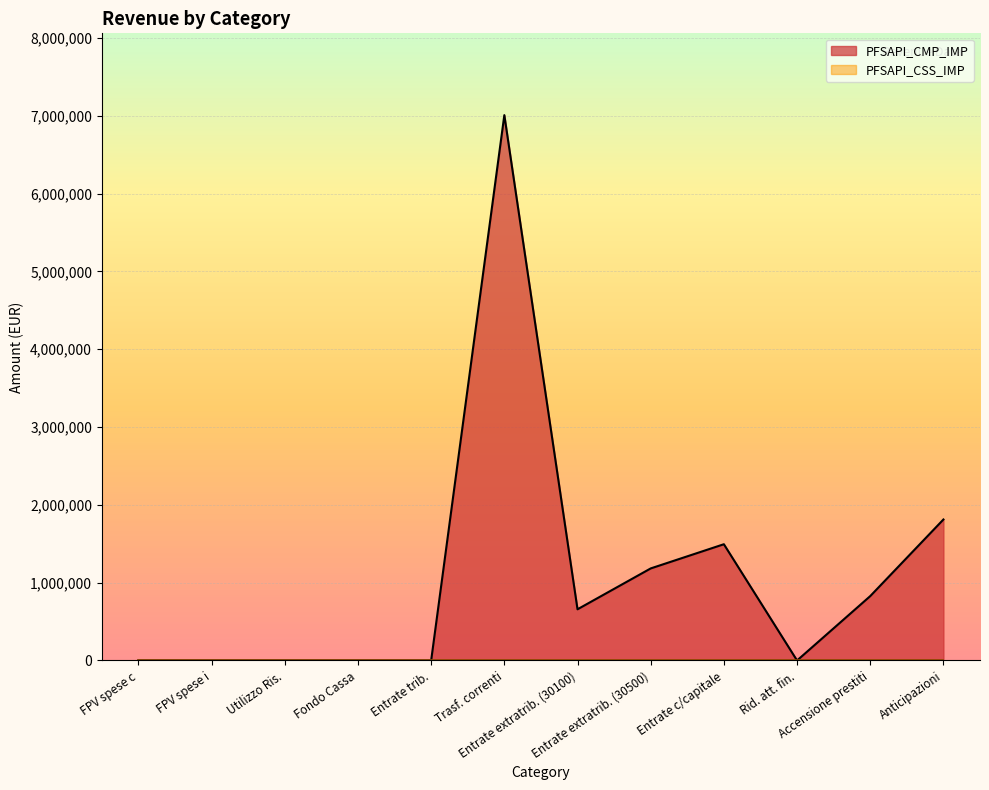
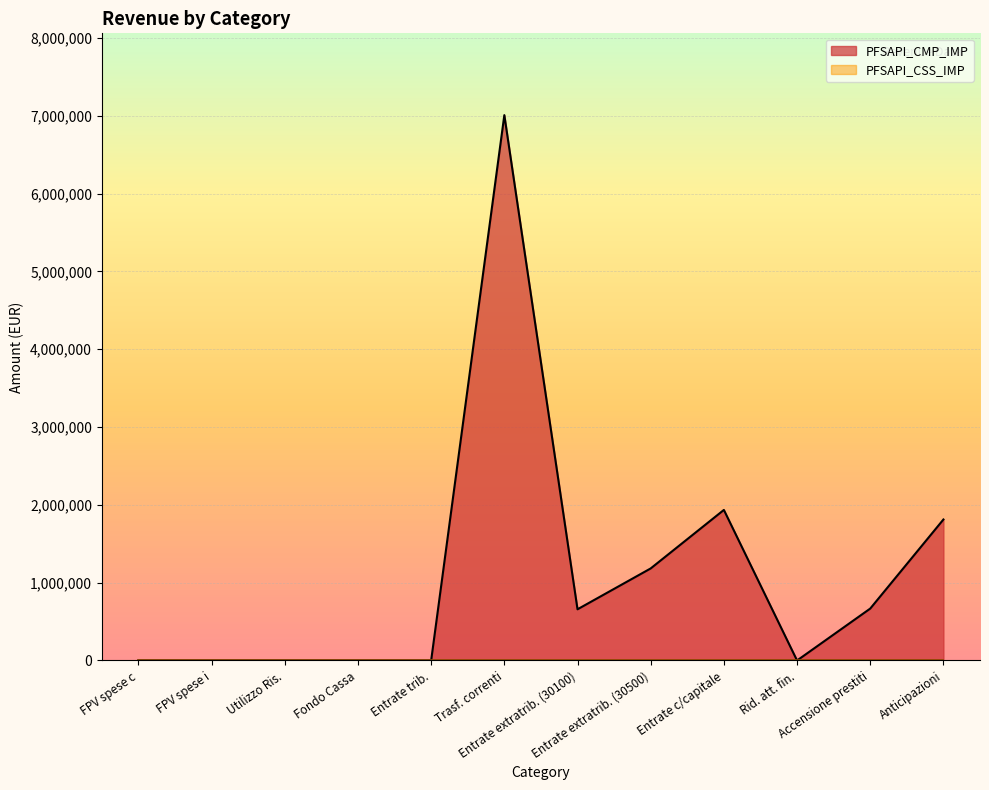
PFSAPI_CMP_IMP, Entrate c/capitale: 1,500,000 -> 1,900,000
PFSAPI_CMP_IMP, Accensione prestiti: 800,000 -> 700,000
